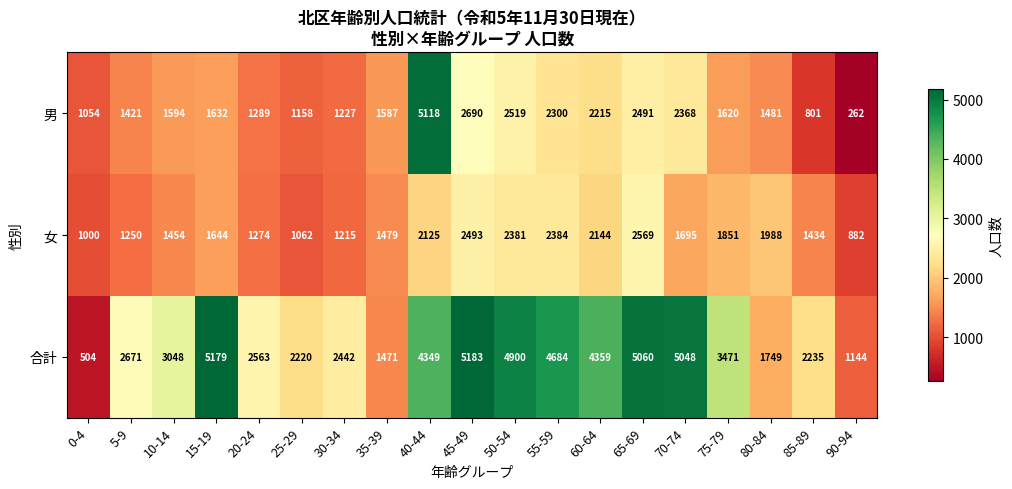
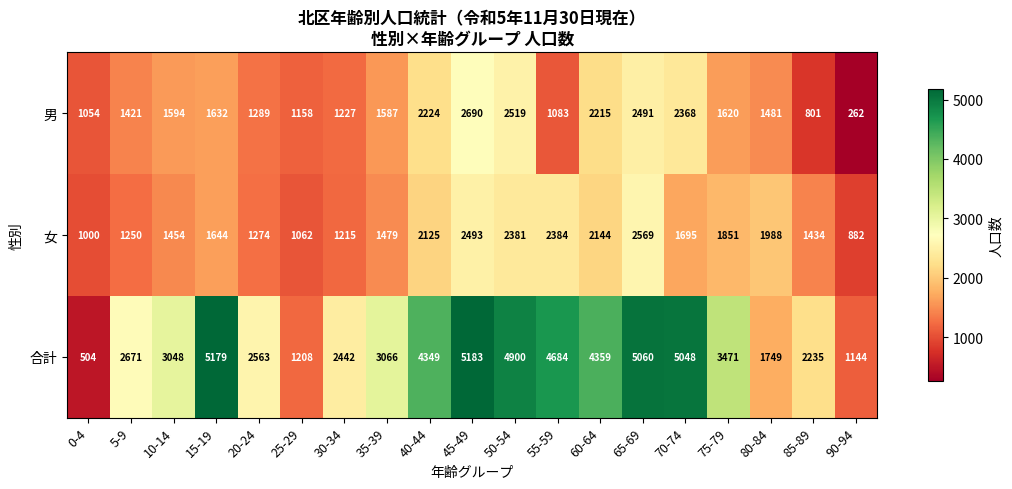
男, 40-44: 5118 -> 2224
男, 55-59: 2300 -> 1083
合計, 25-29: 2220 -> 1208
合計, 35-39: 1471 -> 3066
